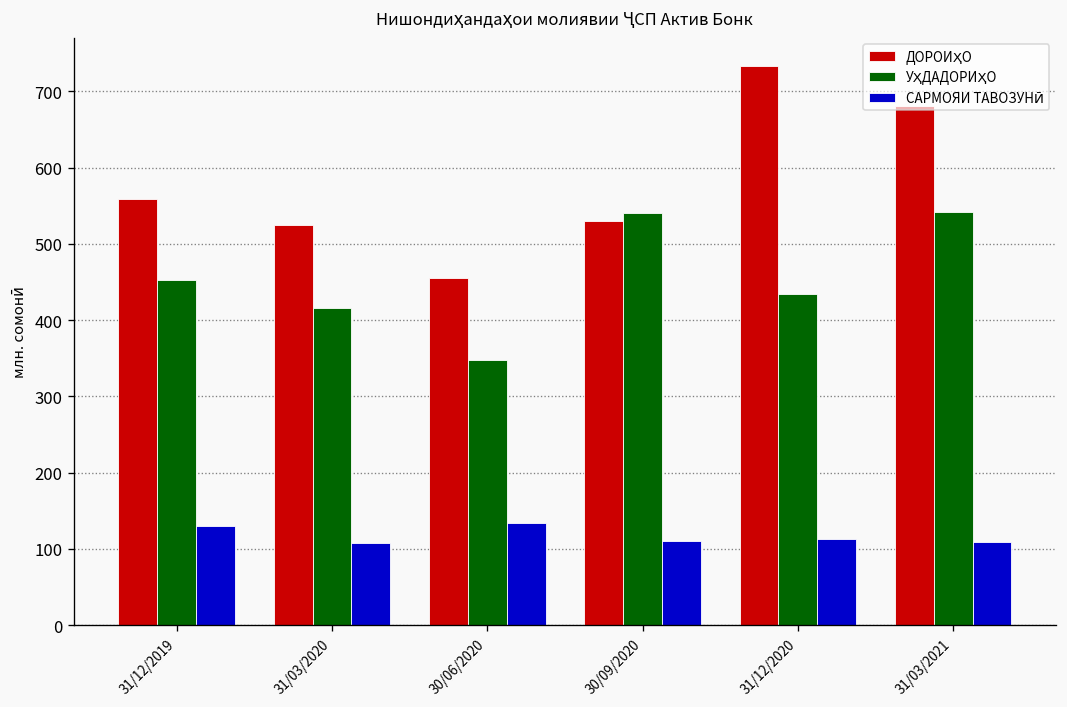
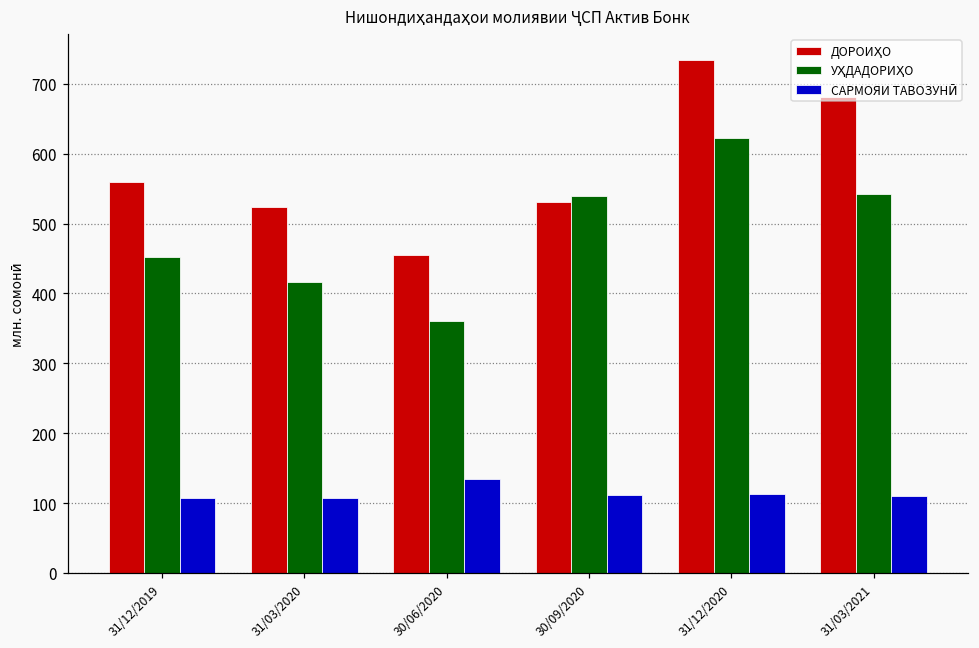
САРМОЯИ ТАВОЗУНӢ, 31/12/2019: 130 -> 110
УҲДАДОРИҲО, 30/06/2020: 350 -> 360
УҲДАДОРИҲО, 31/12/2020: 430 -> 620
